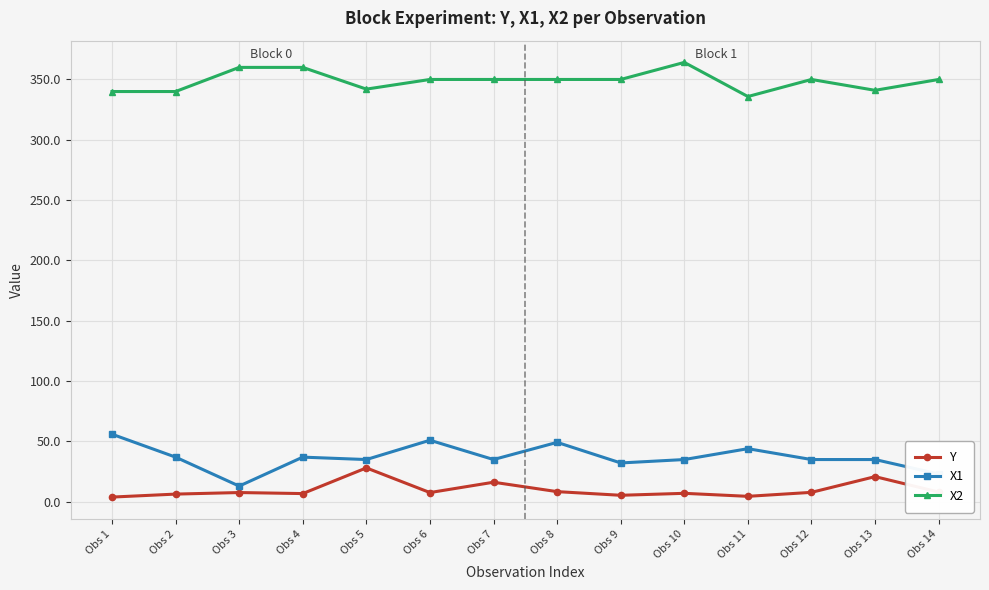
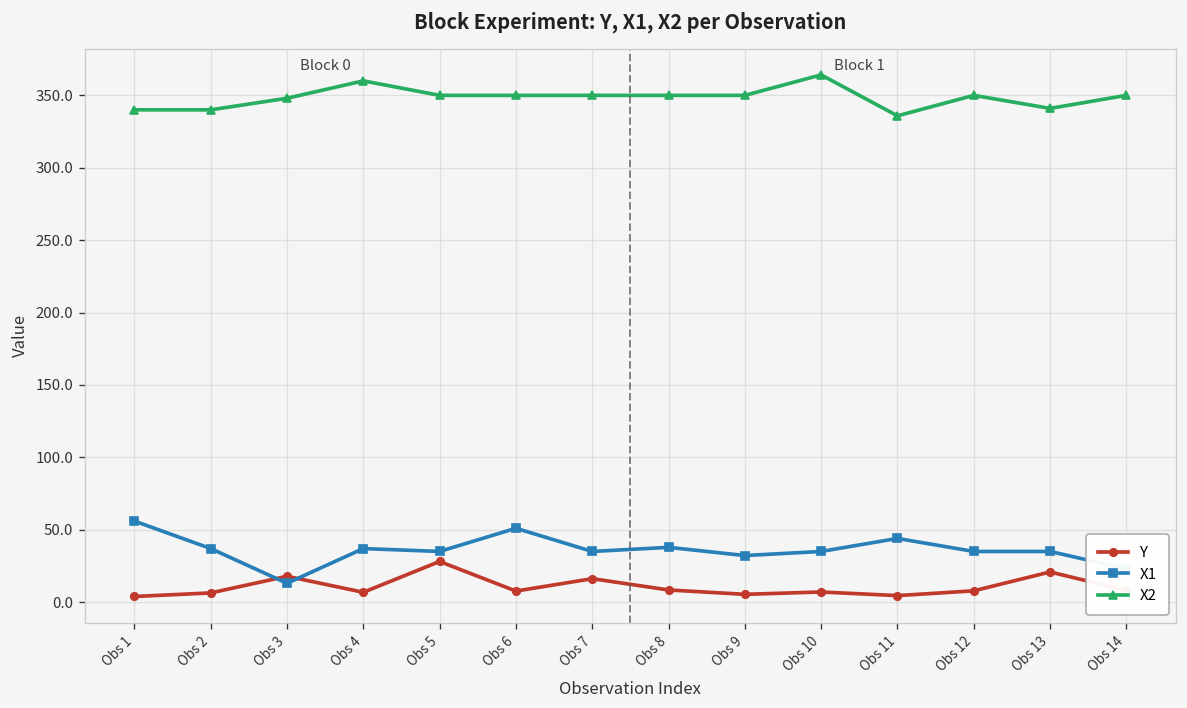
Y, Obs 3: 8 -> 18
X2, Obs 3: 360 -> 348
X2, Obs 5: 342 -> 350
X1, Obs 8: 49 -> 38
